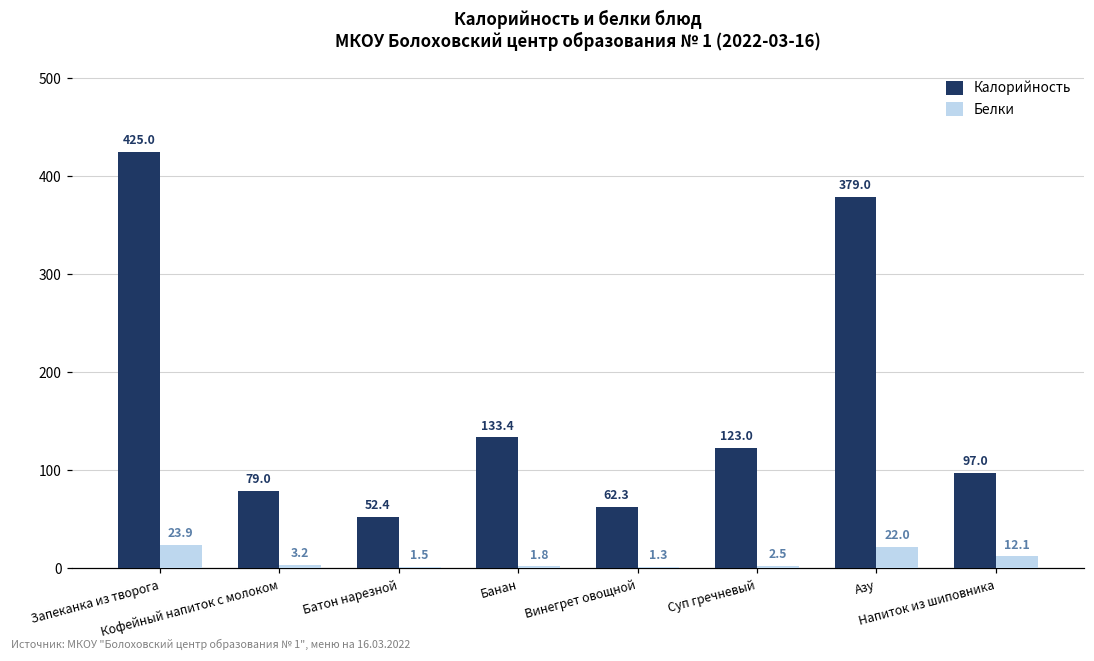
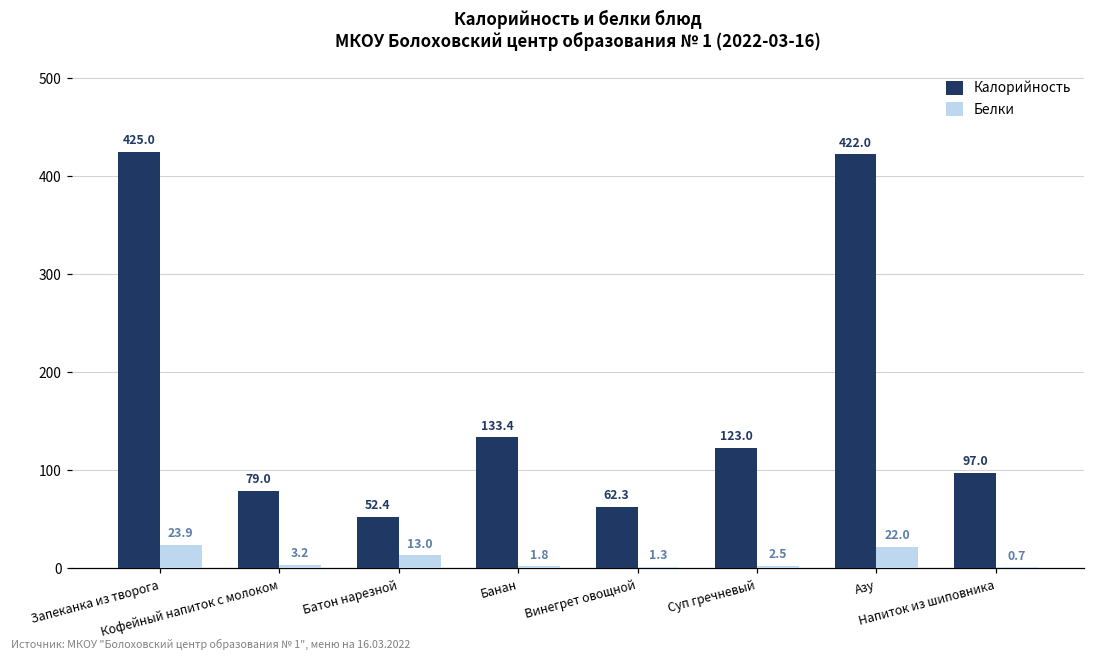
Белки, Батон нарезной: 1.5 -> 13.0
Калорийность, Азу: 379.0 -> 422.0
Белки, Напиток из шиповника: 12.1 -> 0.7
